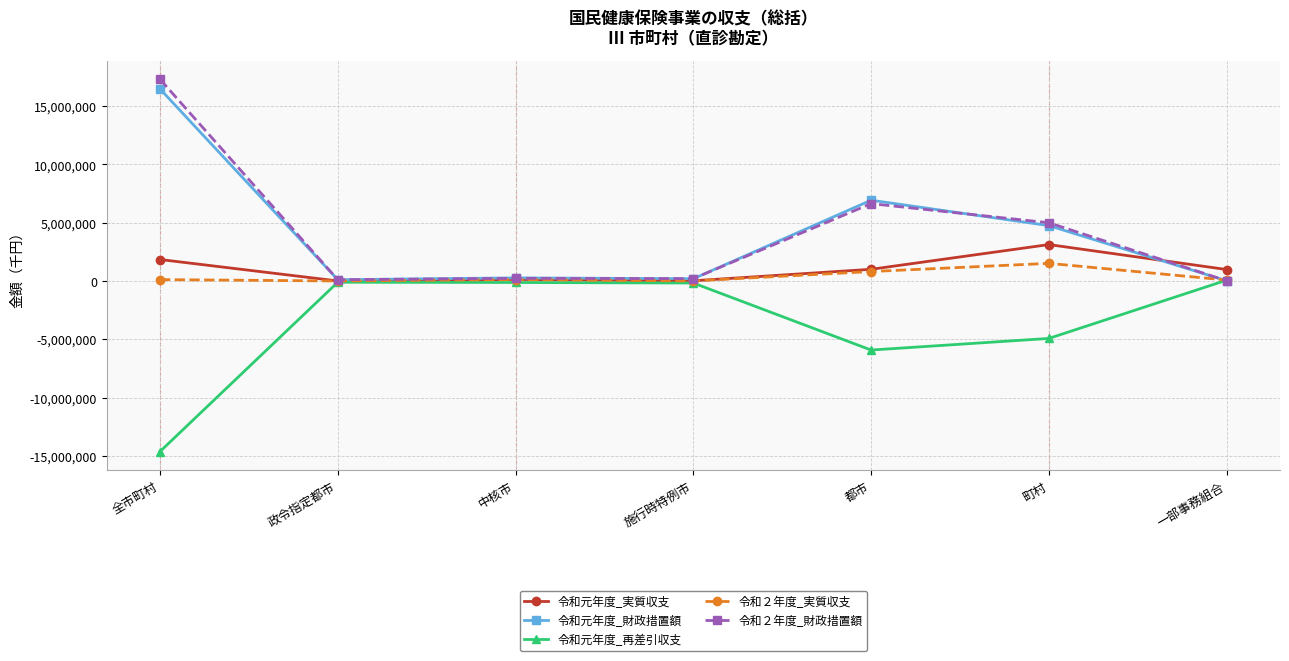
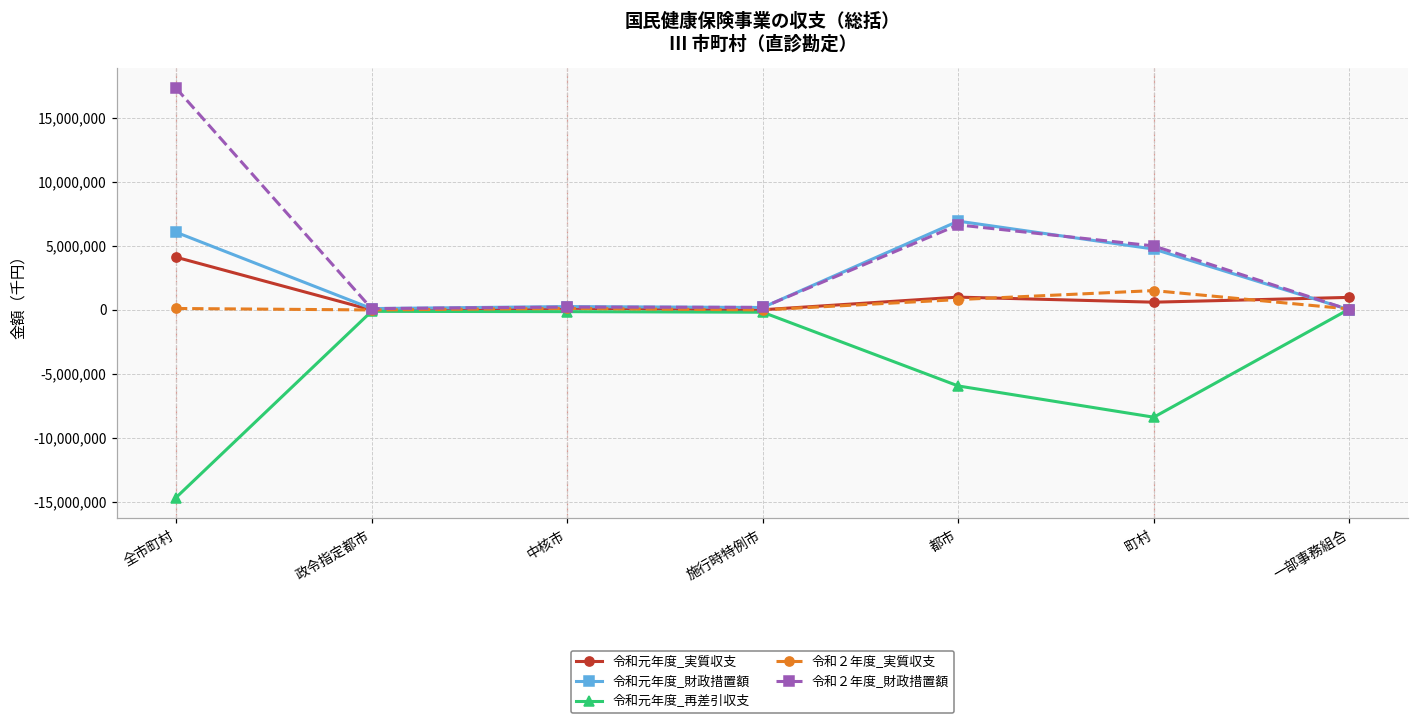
令和元年度_実質収支, 全市町村: 1,800,000 -> 4,100,000
令和元年度_財政措置額, 全市町村: 16,500,000 -> 6,100,000
令和元年度_実質収支, 町村: 3,100,000 -> 600,000
令和元年度_再差引収支, 町村: -4,900,000 -> -8,400,000
